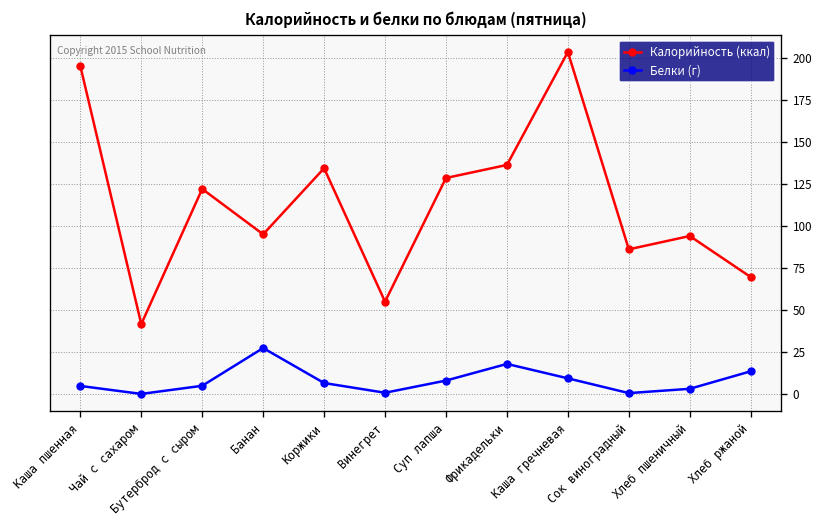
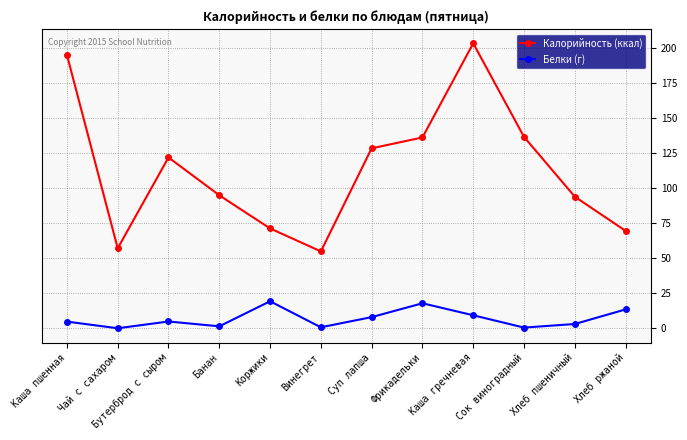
Калорийность (ккал), Чай с сахаром: 42 -> 57
Белки (г), Банан: 27 -> 2
Калорийность (ккал), Коржики: 134 -> 71
Белки (г), Коржики: 7 -> 19
Калорийность (ккал), Сок виноградный: 86 -> 137
